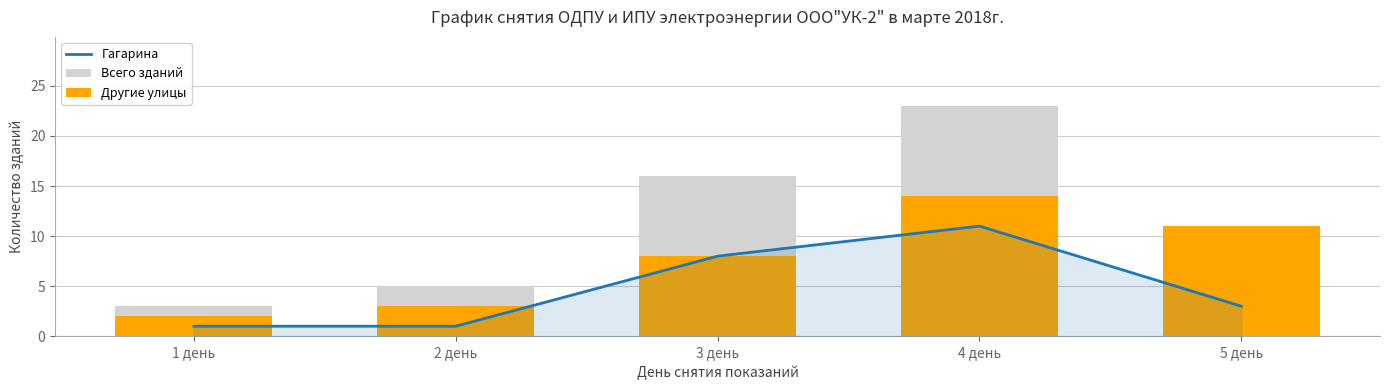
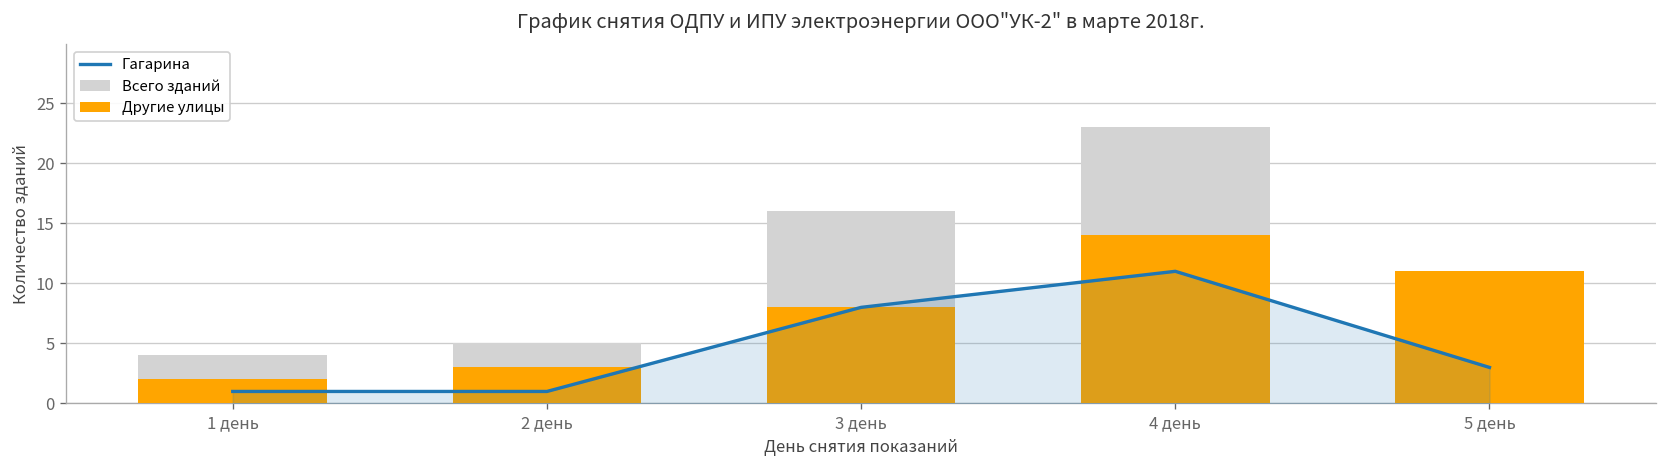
Всего зданий, 1 день: 3 -> 4
